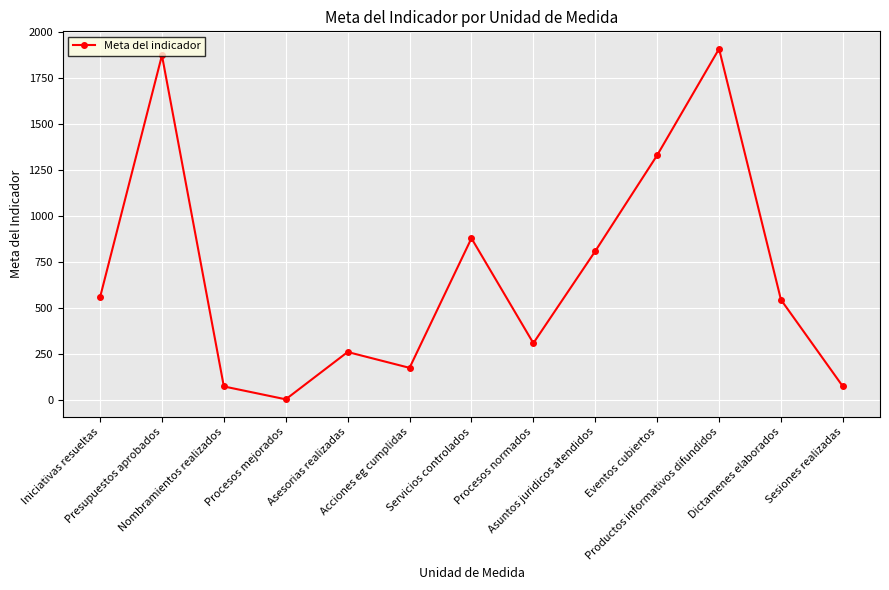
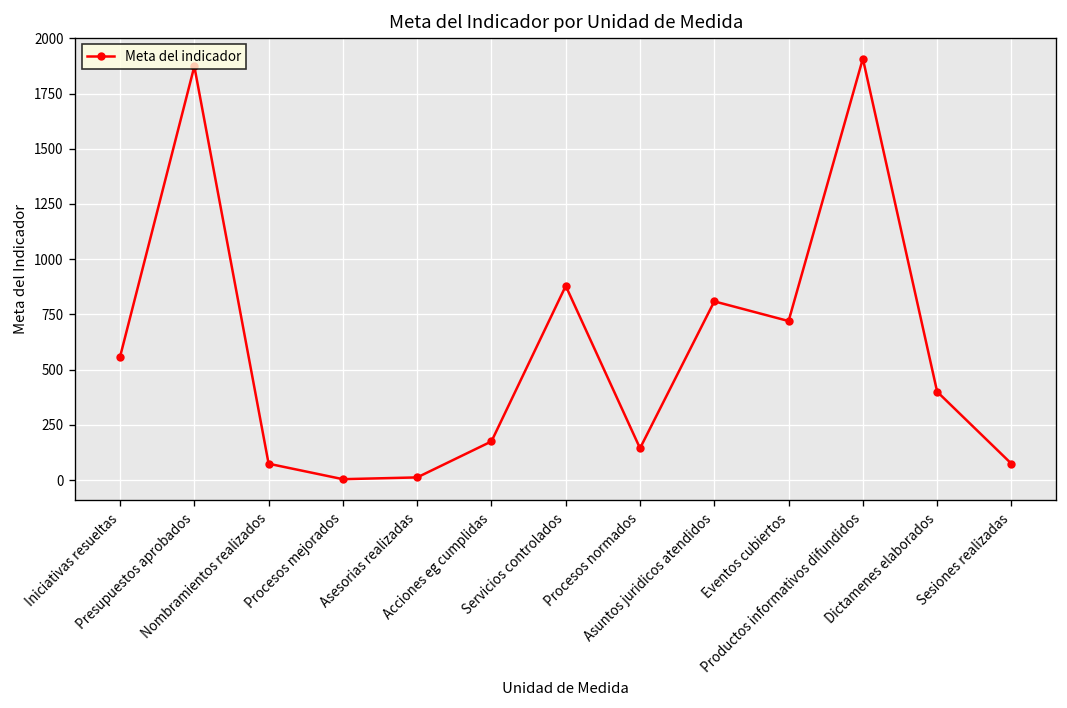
Asesorias realizadas: 260 -> 10
Procesos normados: 310 -> 140
Eventos cubiertos: 1330 -> 720
Dictamenes elaborados: 550 -> 400
